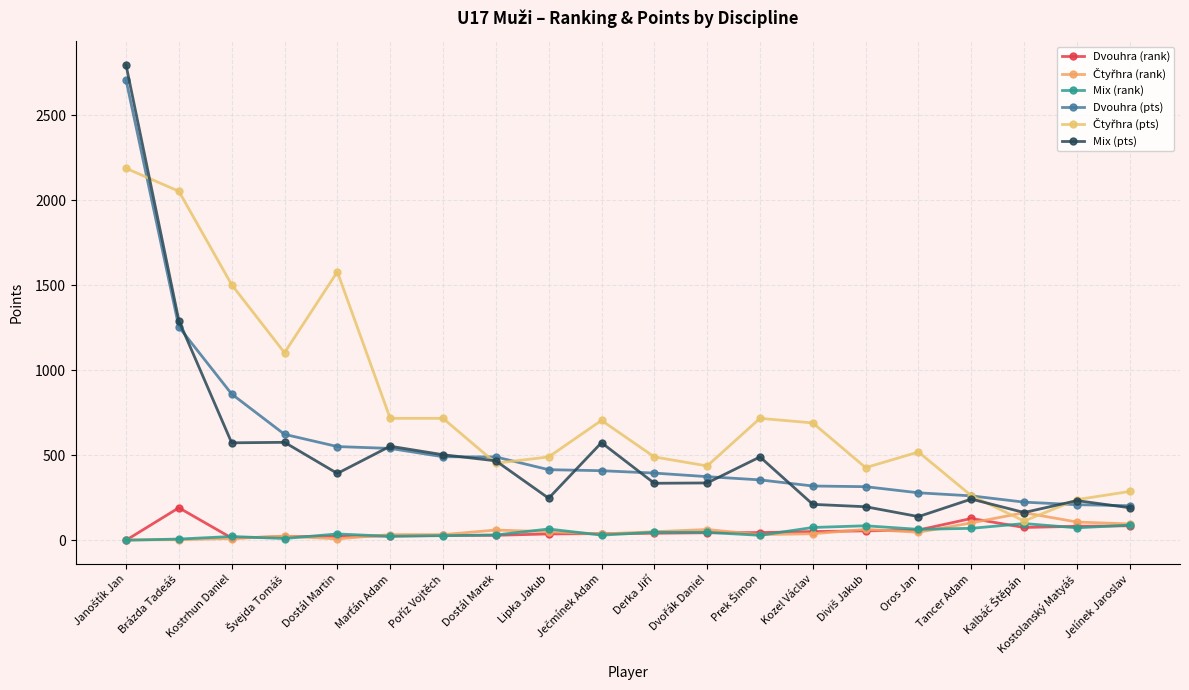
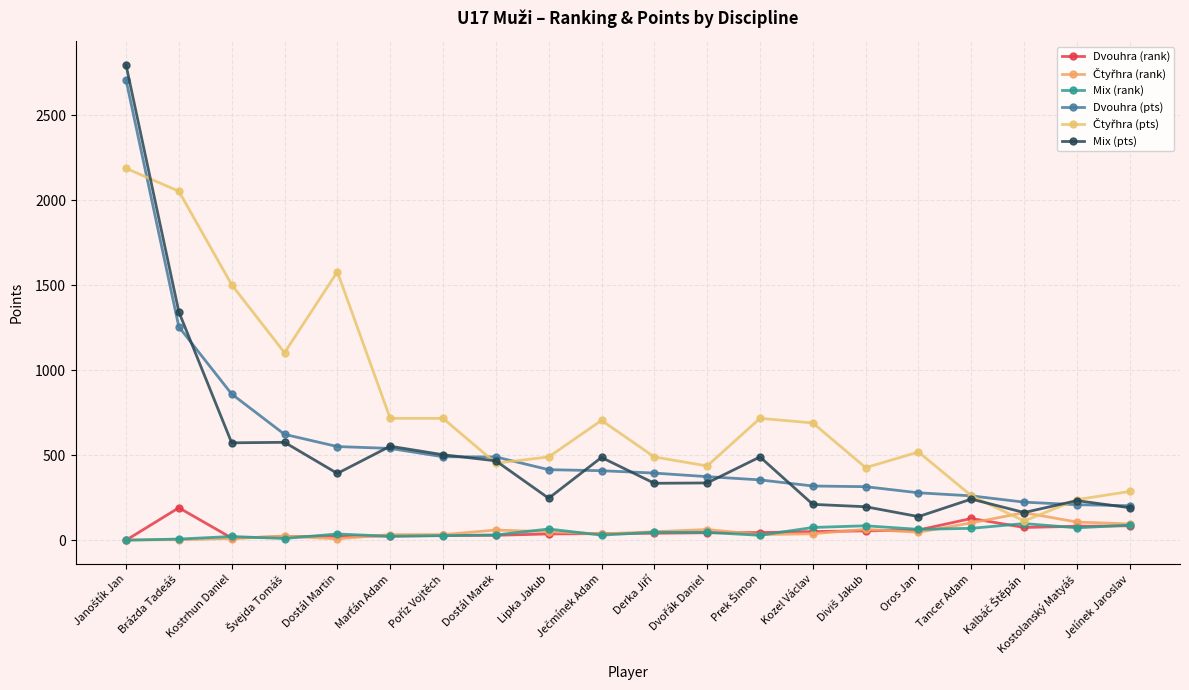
Mix (pts), Brázda Tadeáš: 1290 -> 1340
Mix (pts), Ječmínek Adam: 580 -> 490
